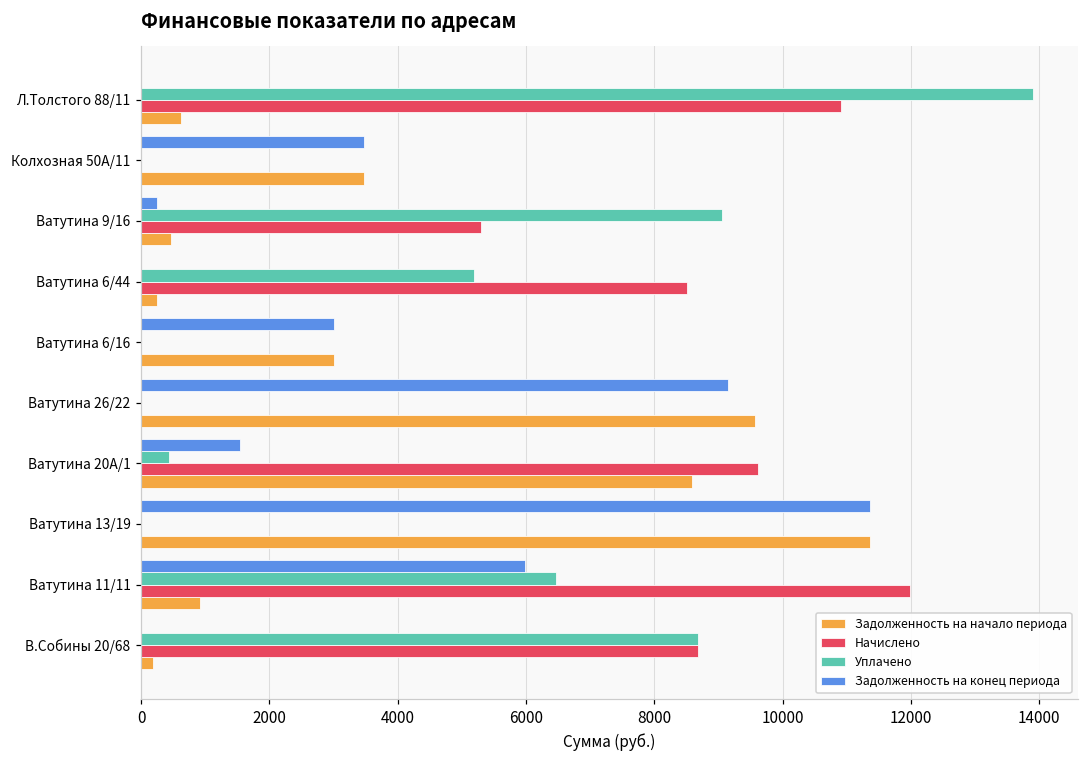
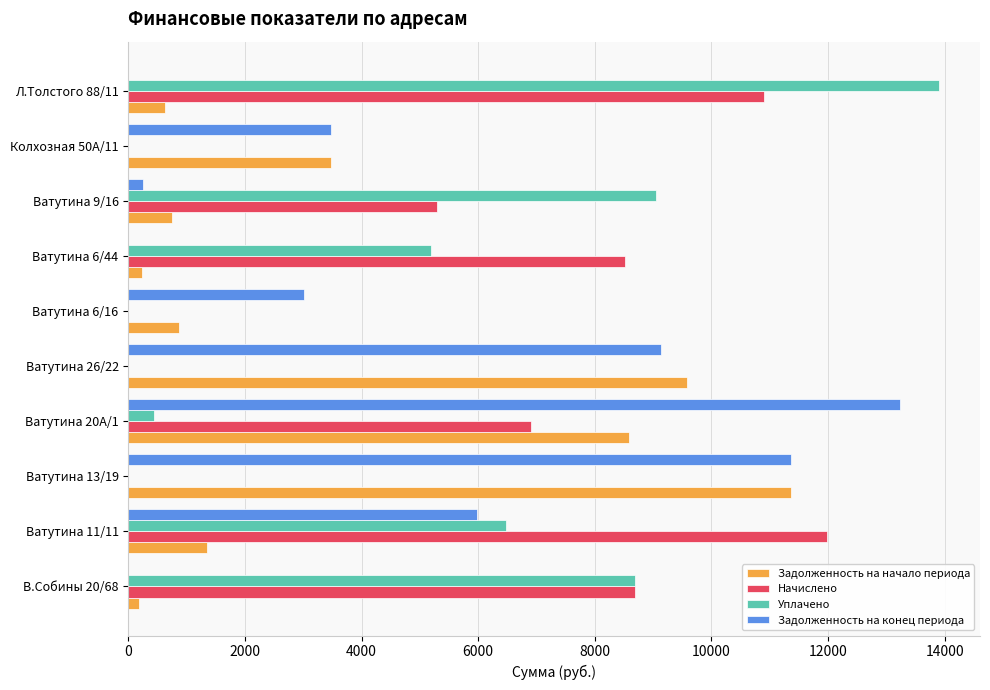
Задолженность на начало периода, Ватутина 9/16: 500 -> 700
Задолженность на начало периода, Ватутина 6/16: 3000 -> 900
Задолженность на конец периода, Ватутина 20А/1: 1500 -> 13200
Начислено, Ватутина 20А/1: 9600 -> 6900
Задолженность на начало периода, Ватутина 11/11: 900 -> 1400
